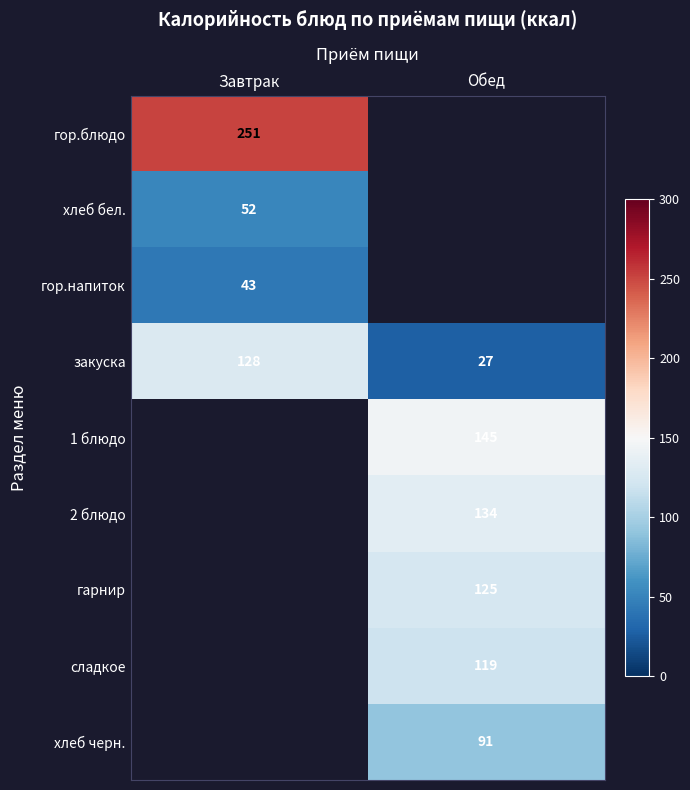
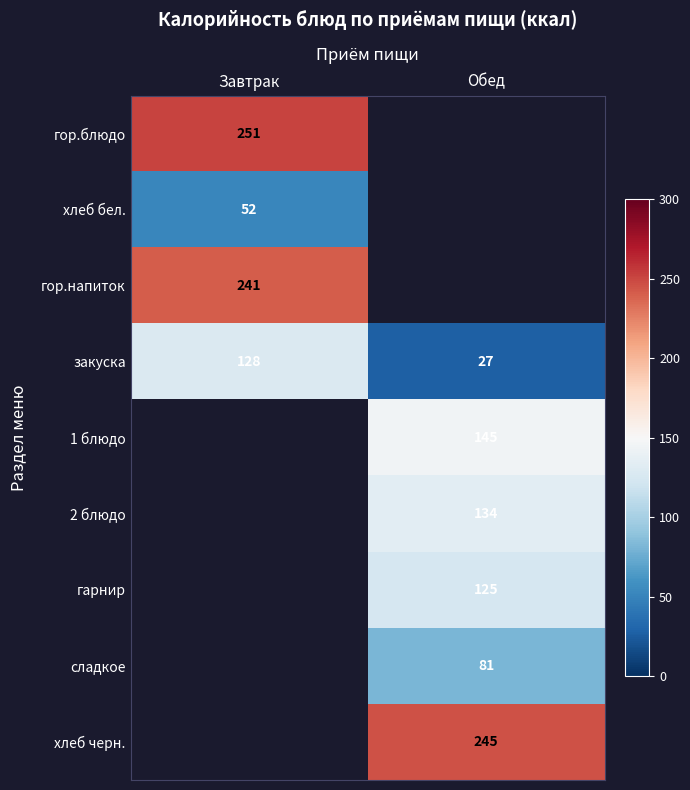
гор.напиток, Завтрак: 43 -> 241
сладкое, Обед: 119 -> 81
хлеб черн., Обед: 91 -> 245
